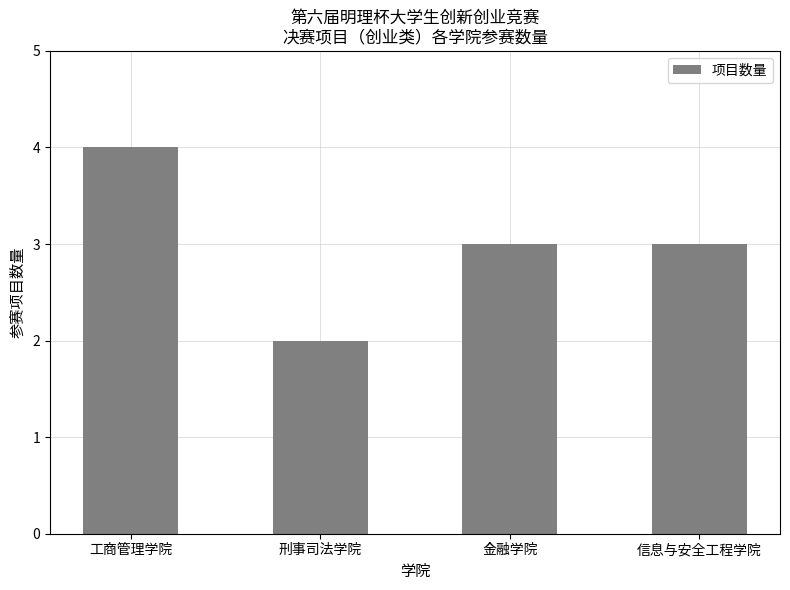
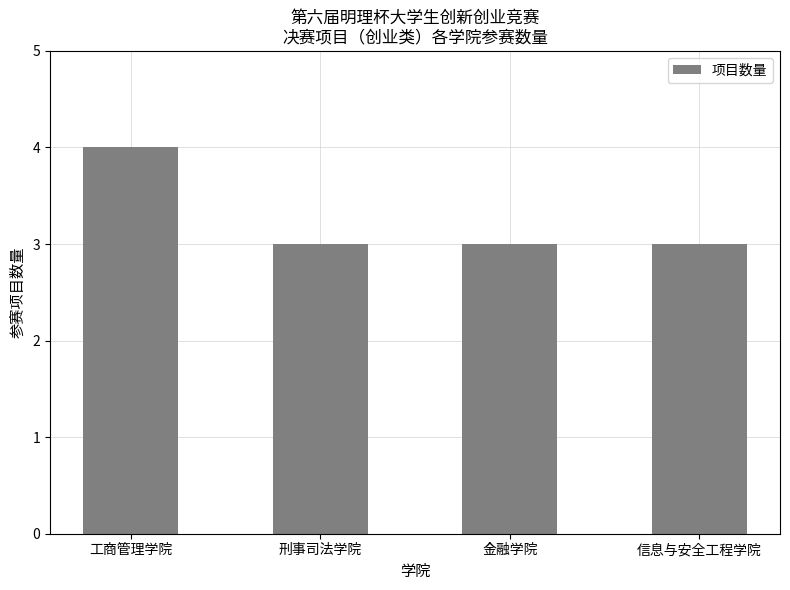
刑事司法学院: 2 -> 3
